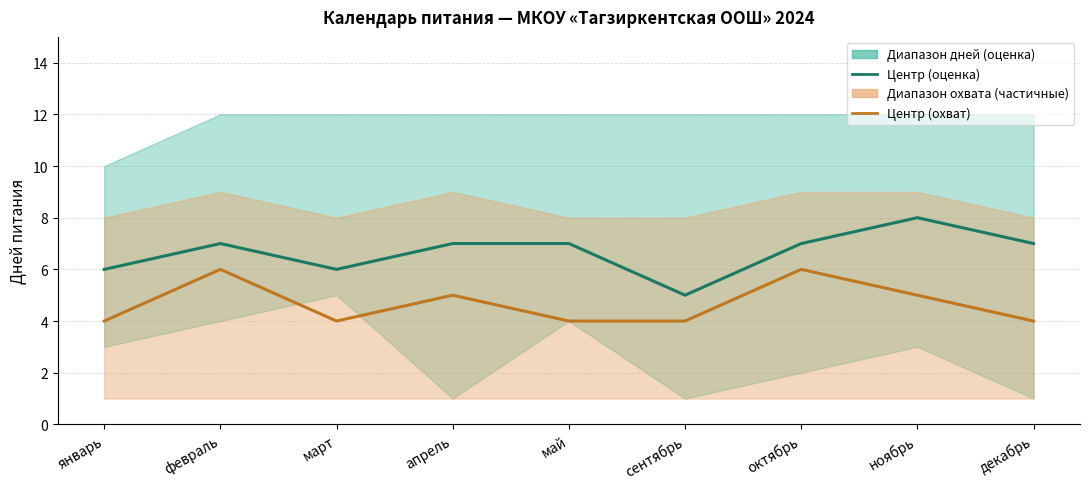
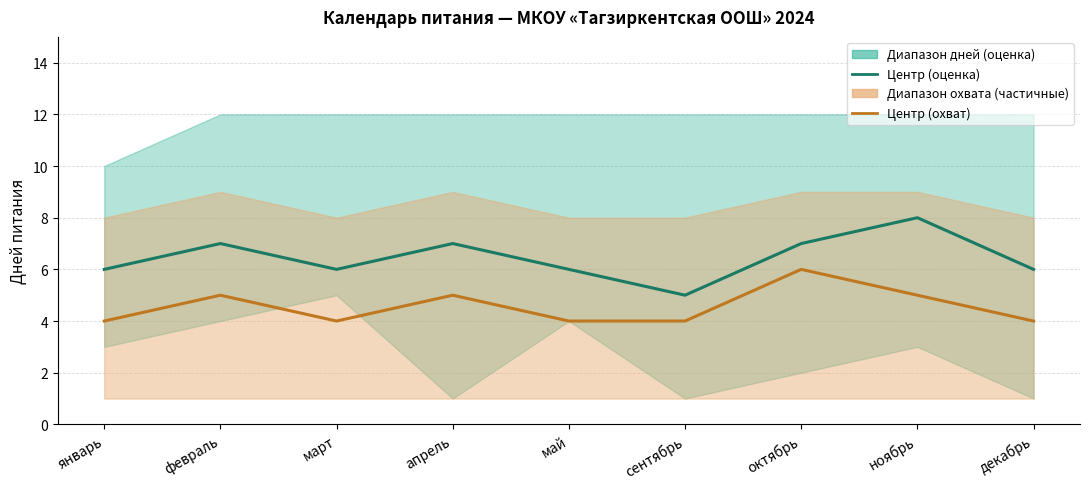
Центр (охват), февраль: 6 -> 5
Центр (оценка), май: 7 -> 6
Центр (оценка), декабрь: 7 -> 6
